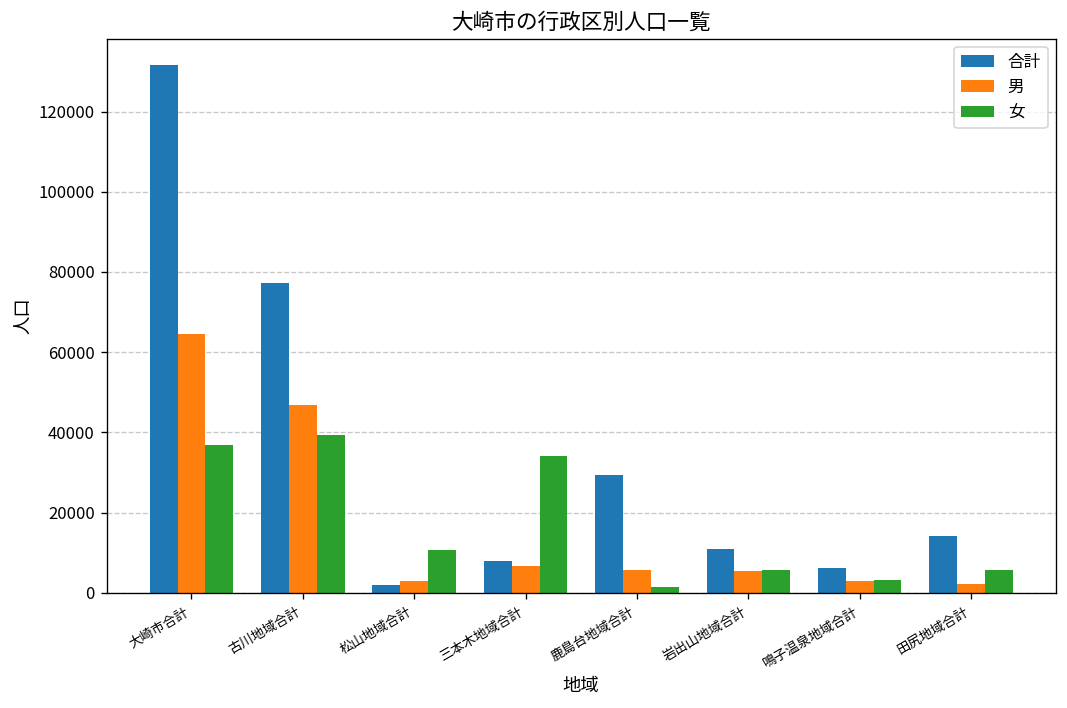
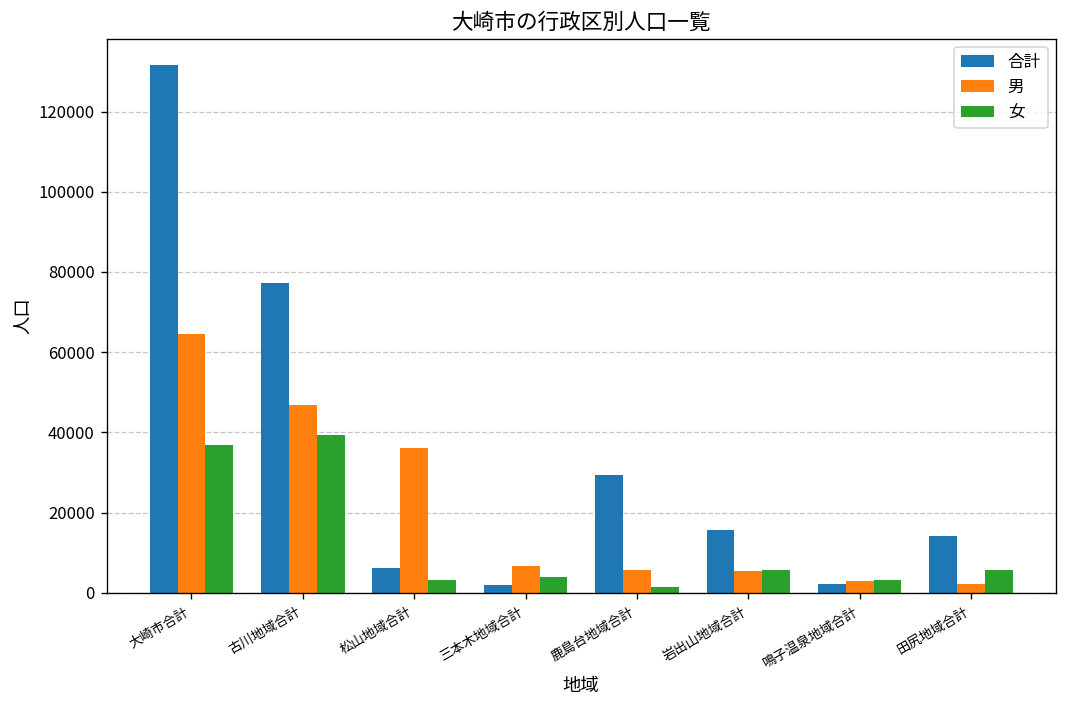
合計, 松山地域合計: 2000 -> 6000
男, 松山地域合計: 3000 -> 36000
女, 松山地域合計: 11000 -> 3000
合計, 三本木地域合計: 8000 -> 2000
女, 三本木地域合計: 34000 -> 4000
合計, 岩出山地域合計: 11000 -> 16000
合計, 鳴子温泉地域合計: 6000 -> 2000
